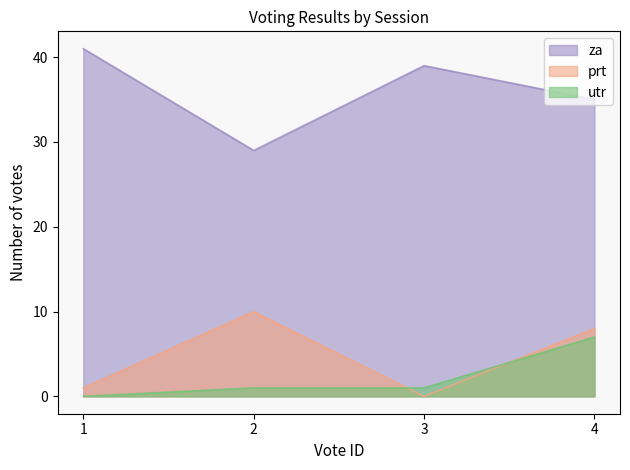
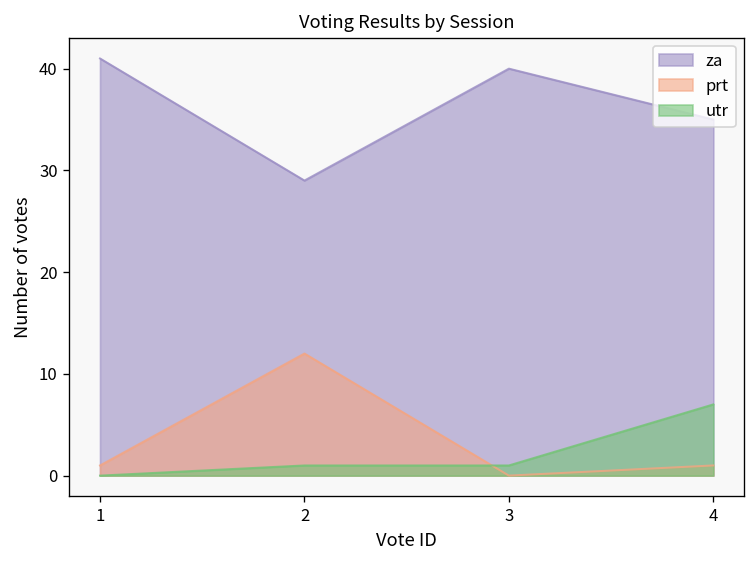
prt, 2: 10 -> 12
za, 3: 39 -> 40
prt, 4: 8 -> 1
